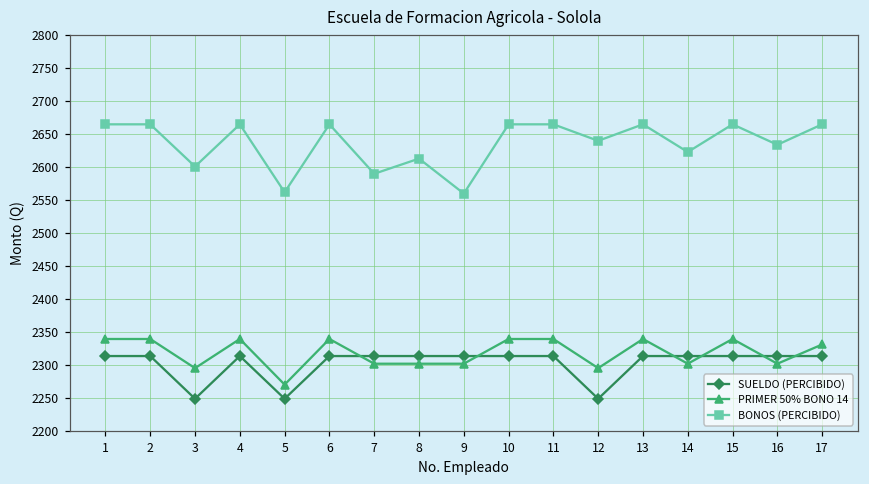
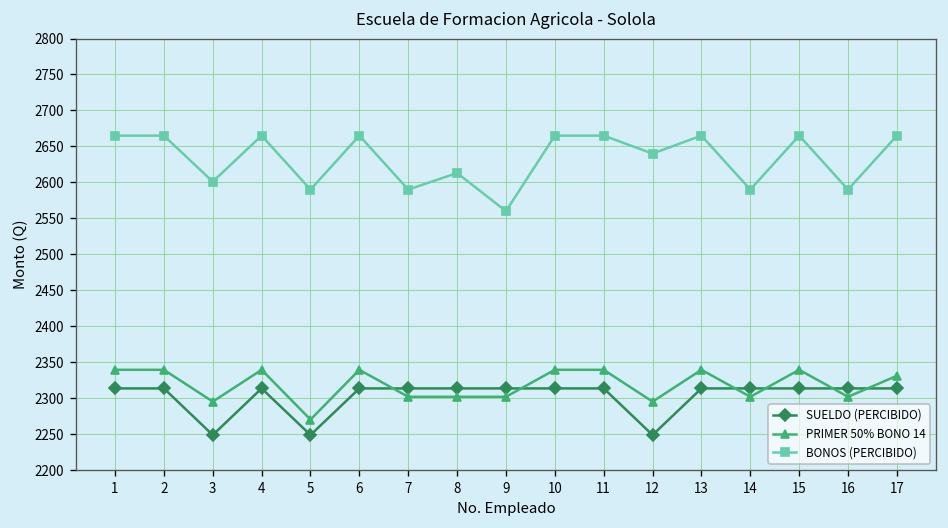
BONOS (PERCIBIDO), 5: 2560 -> 2590
BONOS (PERCIBIDO), 14: 2620 -> 2590
BONOS (PERCIBIDO), 16: 2630 -> 2590
